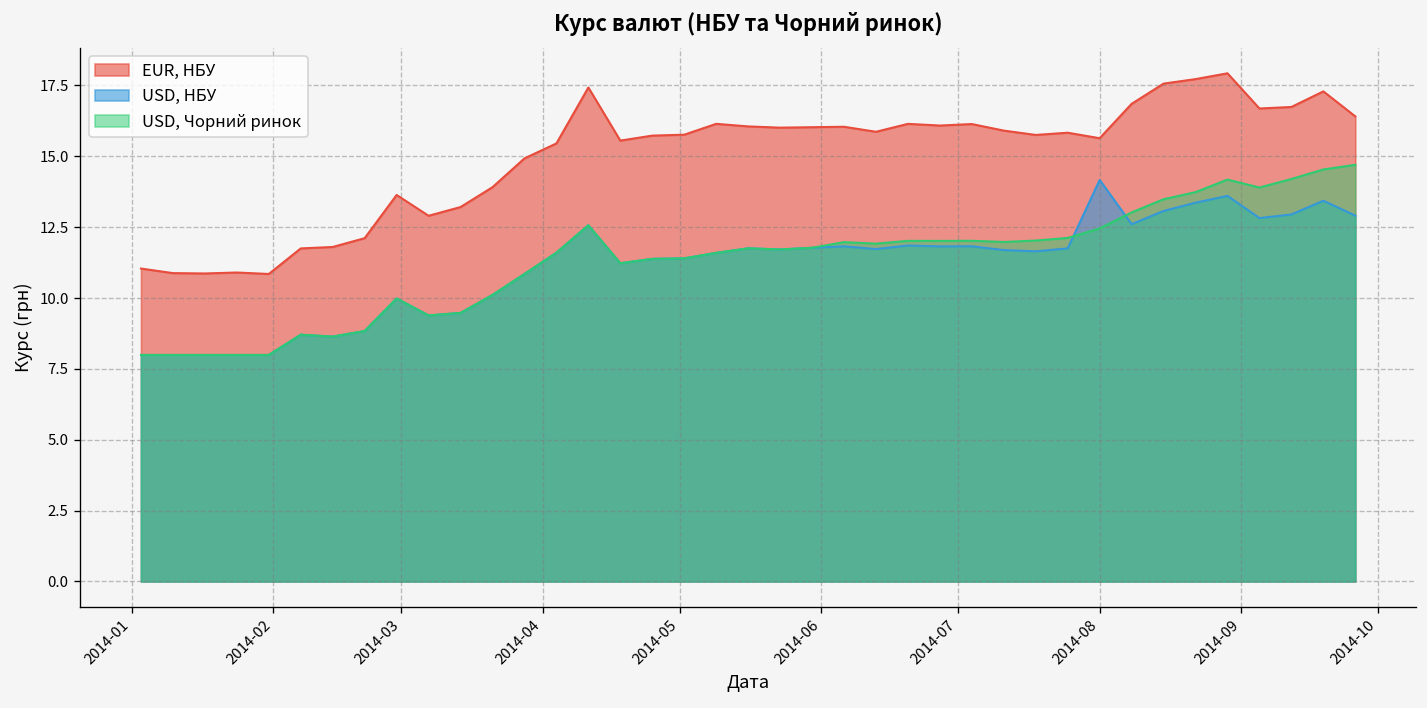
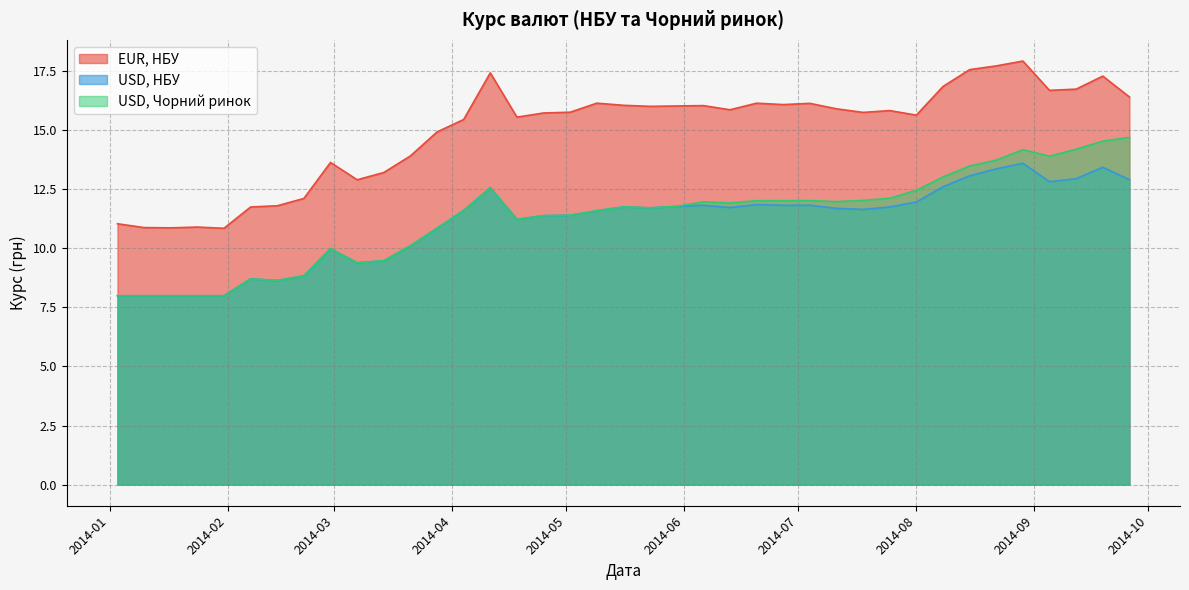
USD, НБУ, 2014-08: 14.2 -> 12.0
